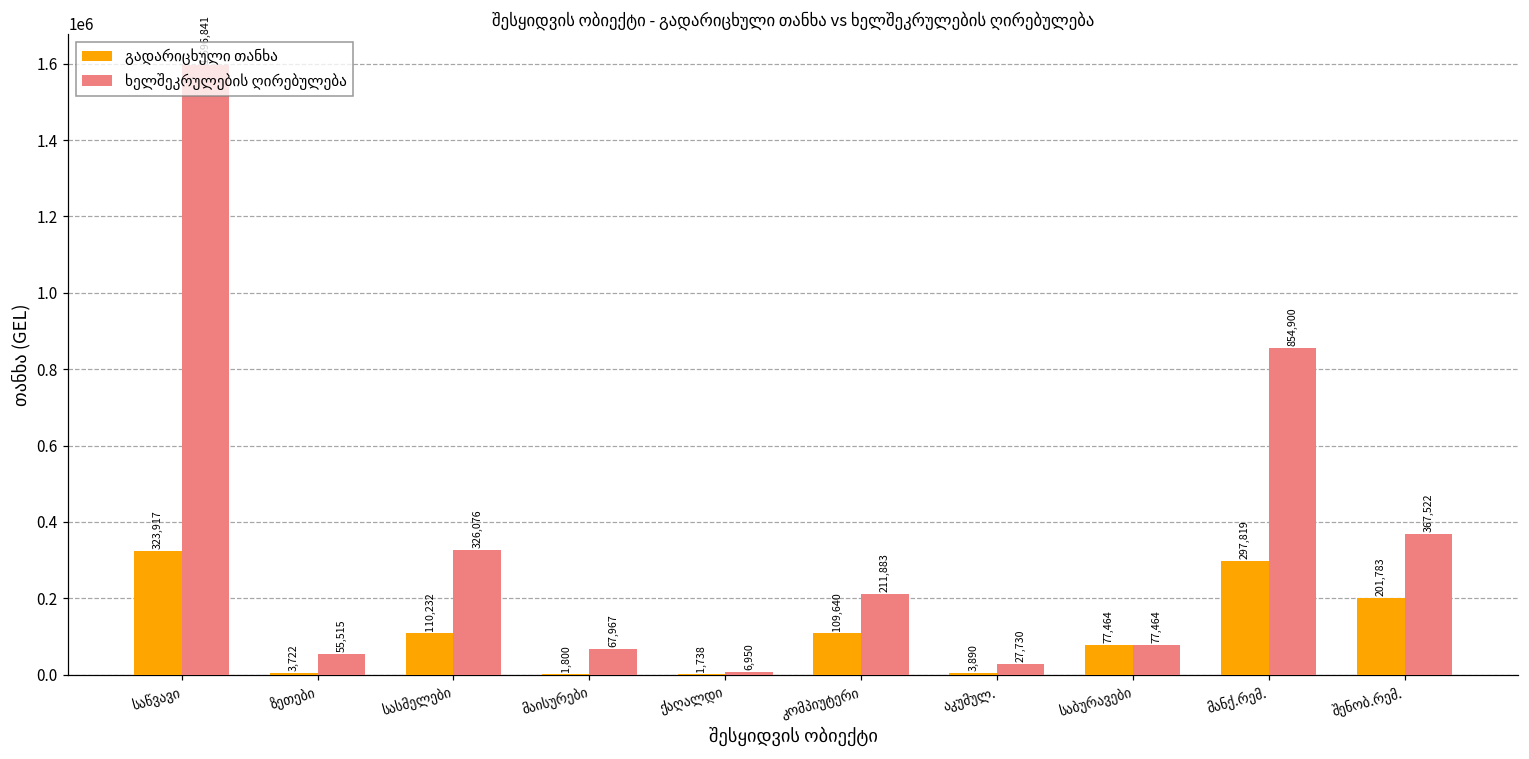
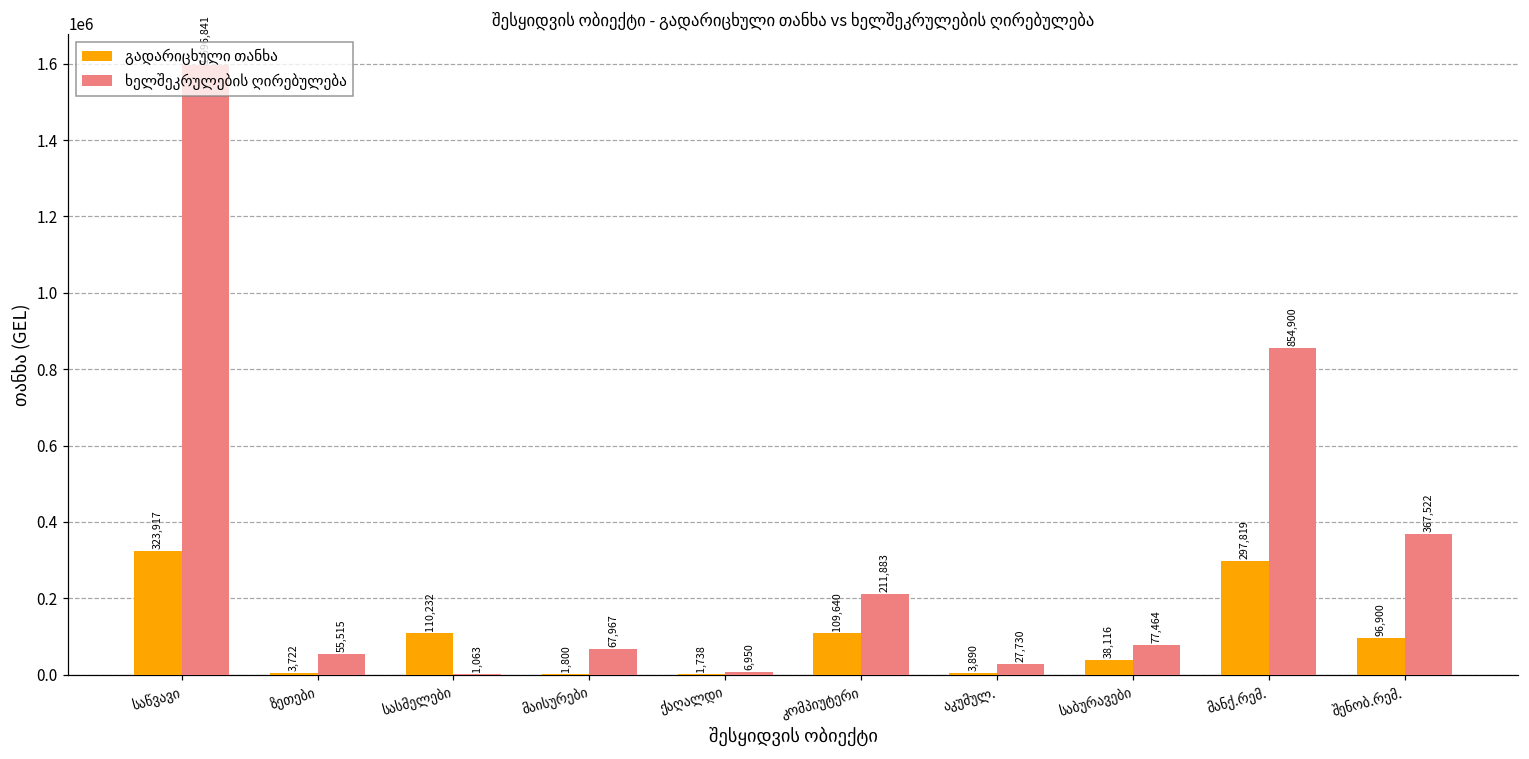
ხელშეკრულების ღირებულება, სასმელები: 326,076 -> 1,063
გადარიცხული თანხა, საბურავები: 77,464 -> 38,116
გადარიცხული თანხა, შენობ.რემ.: 201,783 -> 96,900
